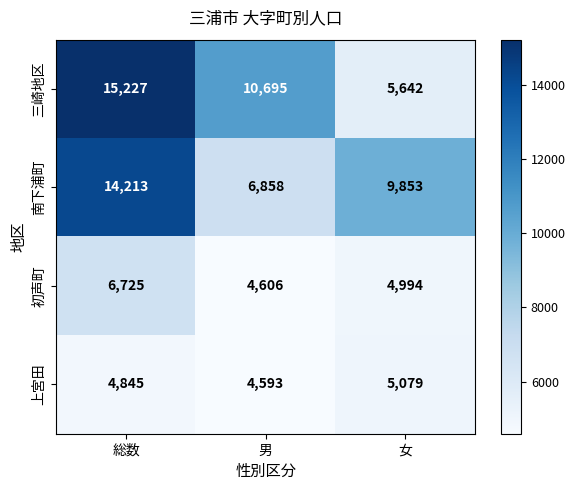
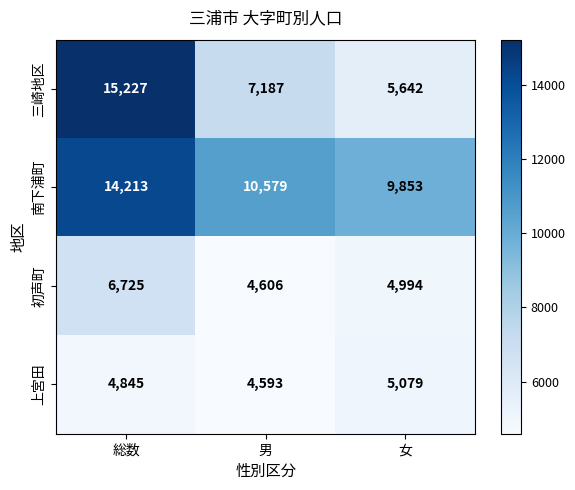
三崎地区, 男: 10,695 -> 7,187
南下浦町, 男: 6,858 -> 10,579
